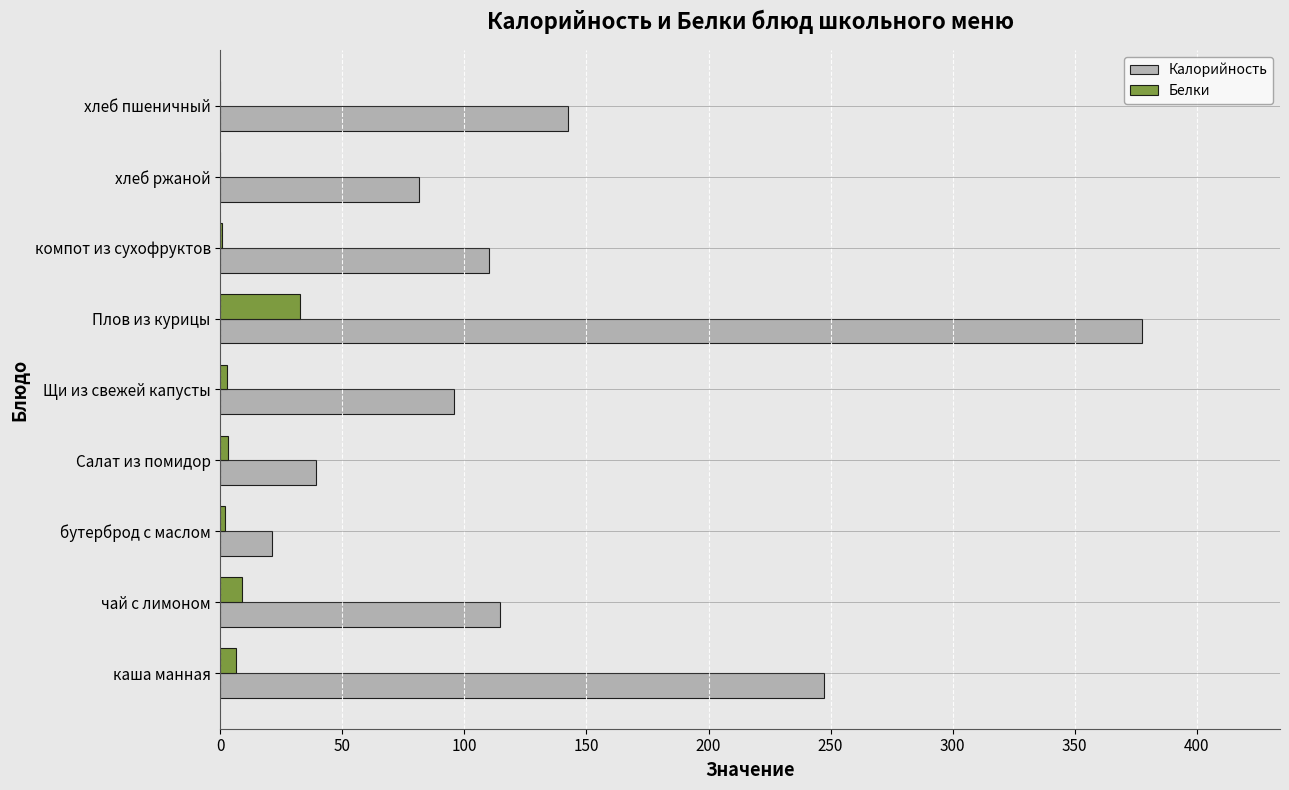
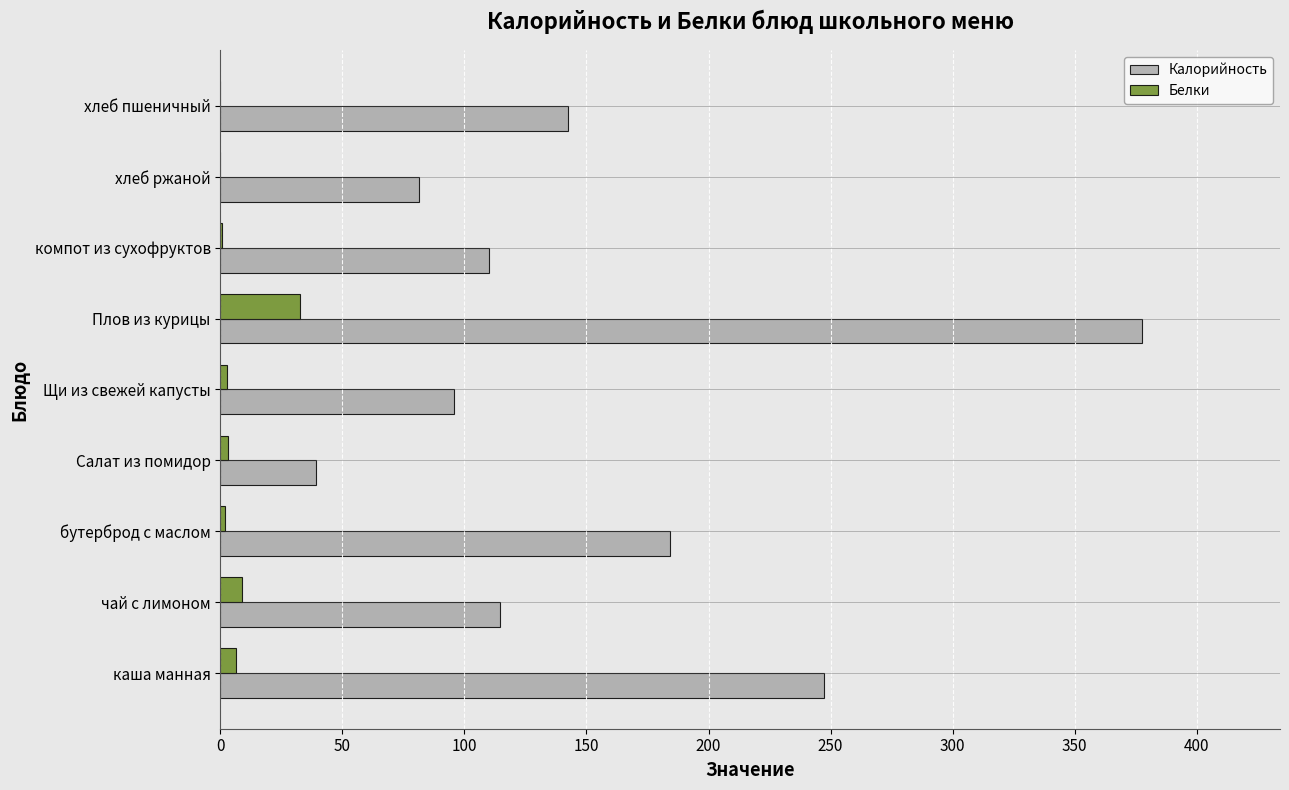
Калорийность, бутерброд с маслом: 21 -> 184
